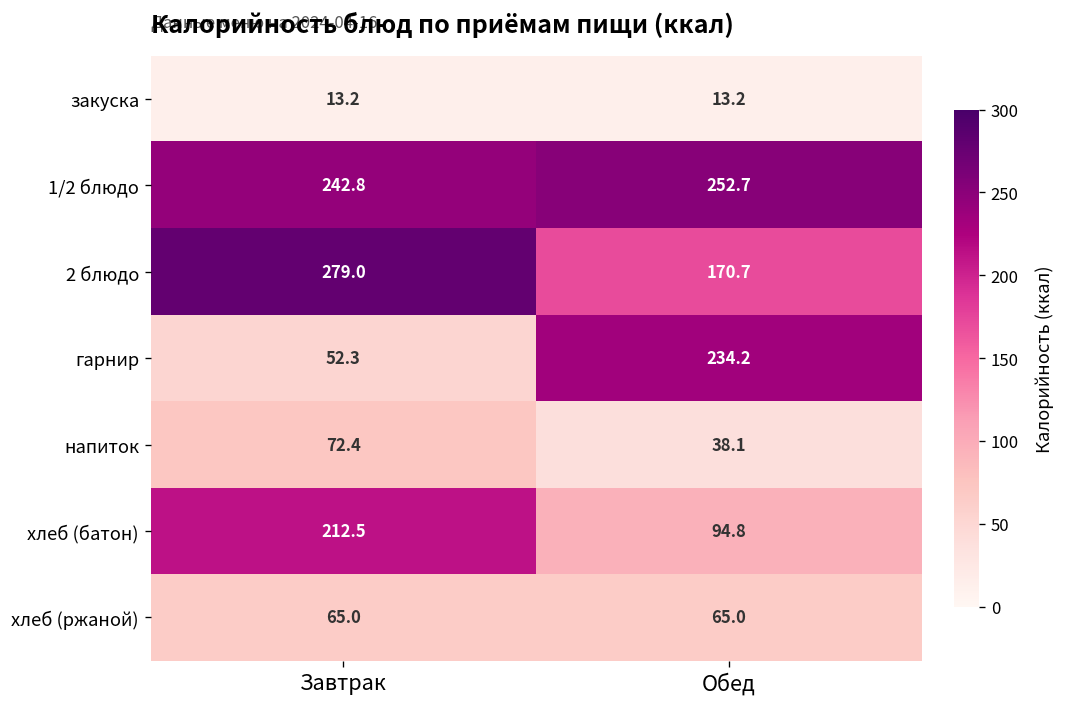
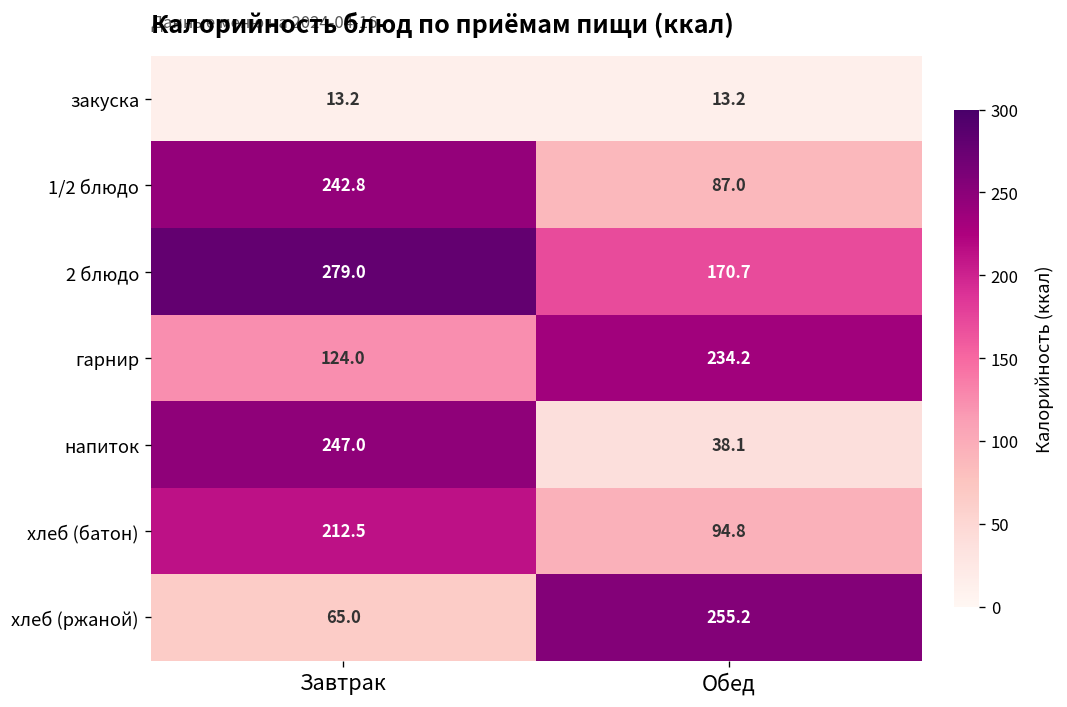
1/2 блюдо, Обед: 252.7 -> 87.0
гарнир, Завтрак: 52.3 -> 124.0
напиток, Завтрак: 72.4 -> 247.0
хлеб (ржаной), Обед: 65.0 -> 255.2
